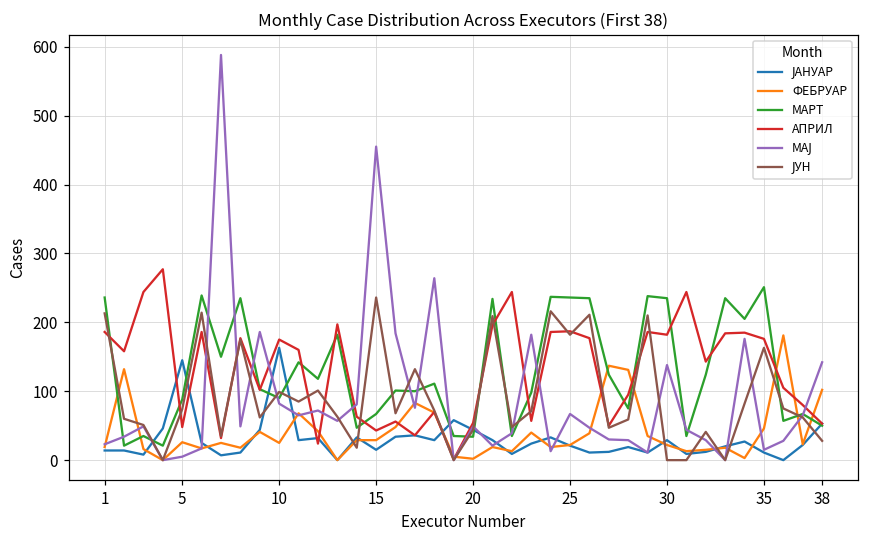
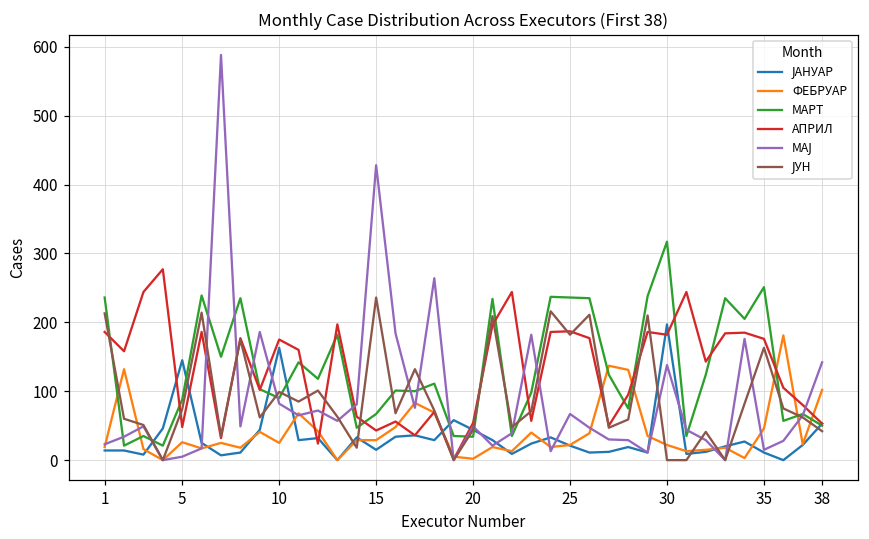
МАЈ, 15: 460 -> 430
ЈАНУАР, 30: 30 -> 200
МАРТ, 30: 240 -> 320
ЈУН, 38: 30 -> 40
